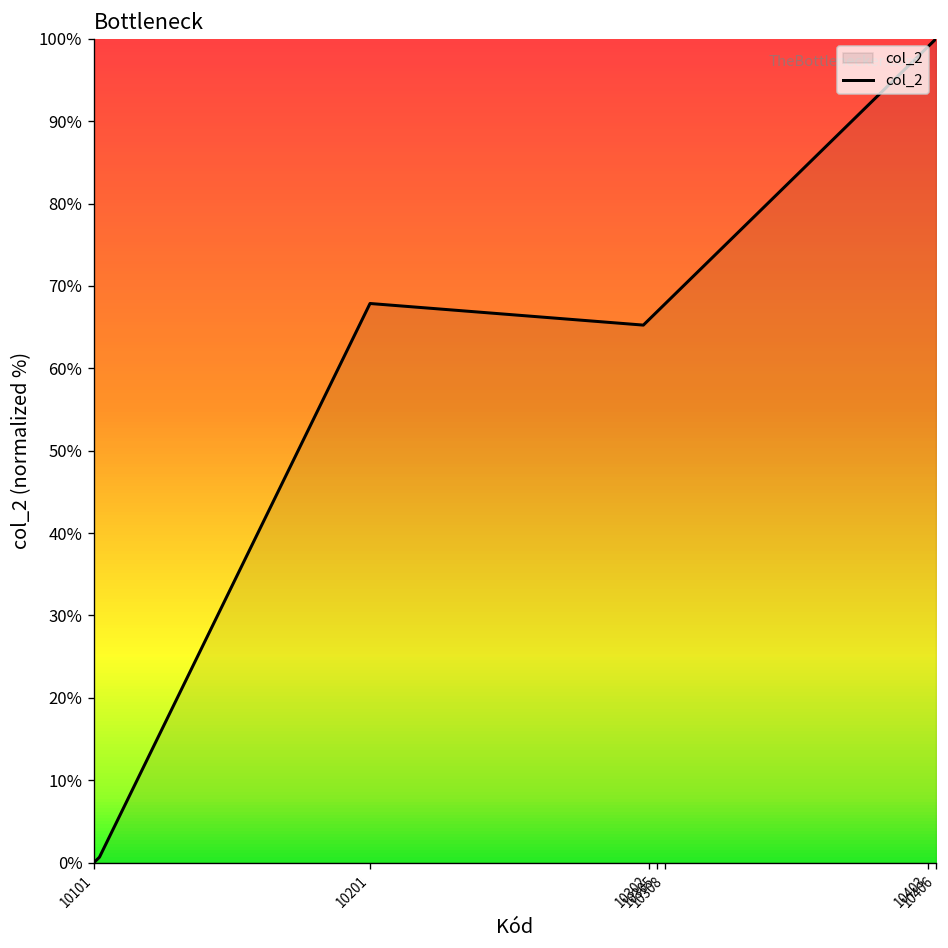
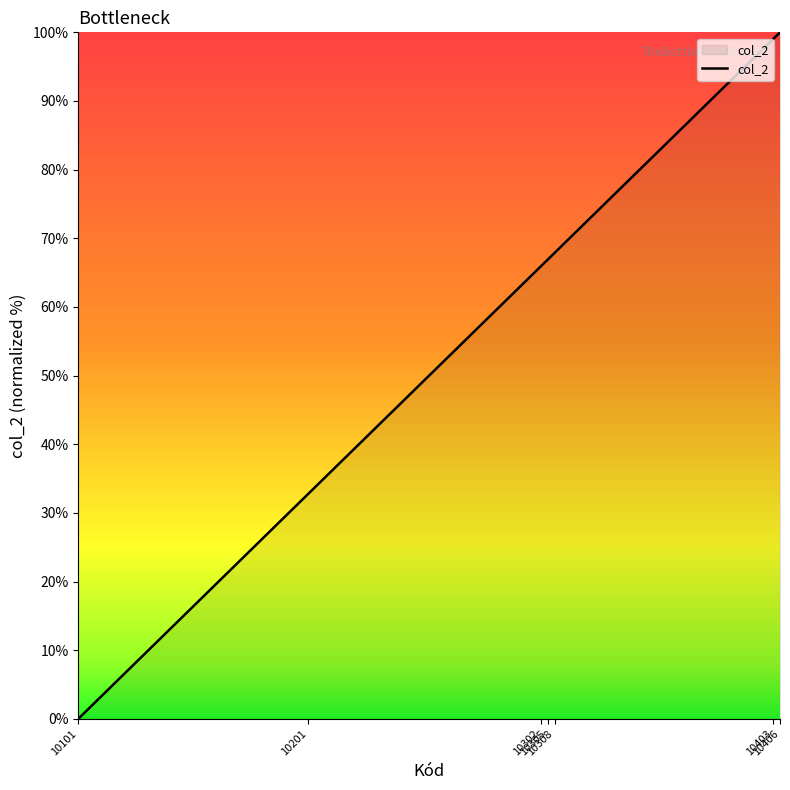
10201: 68% -> 33%
